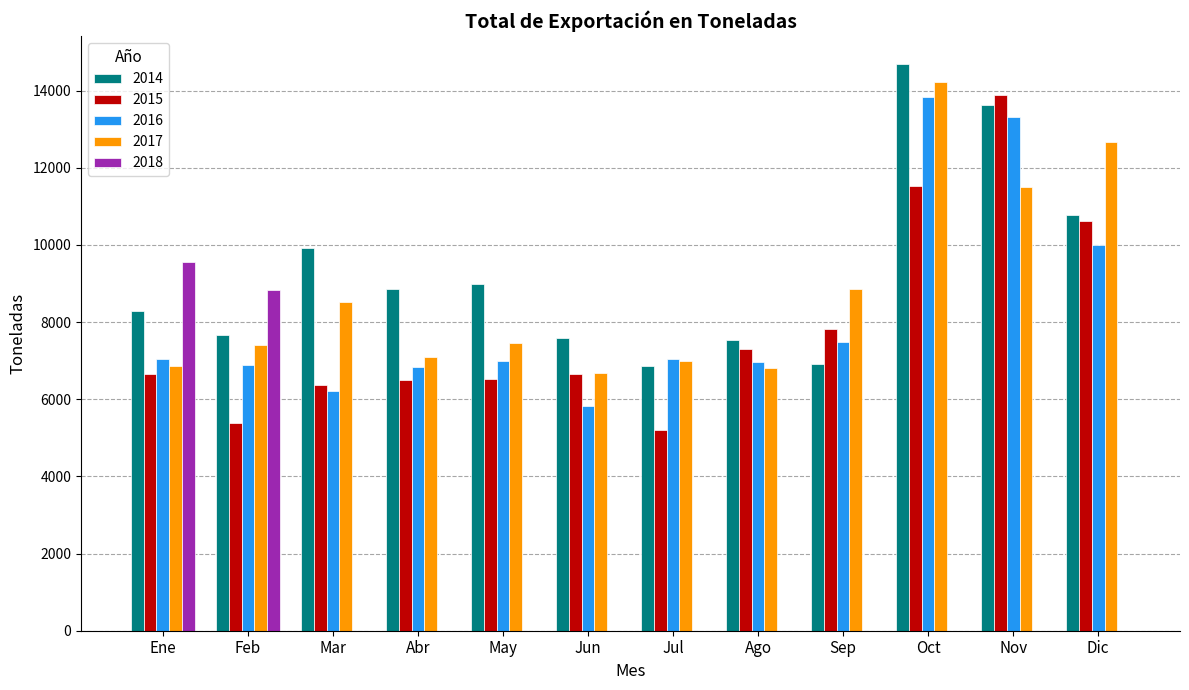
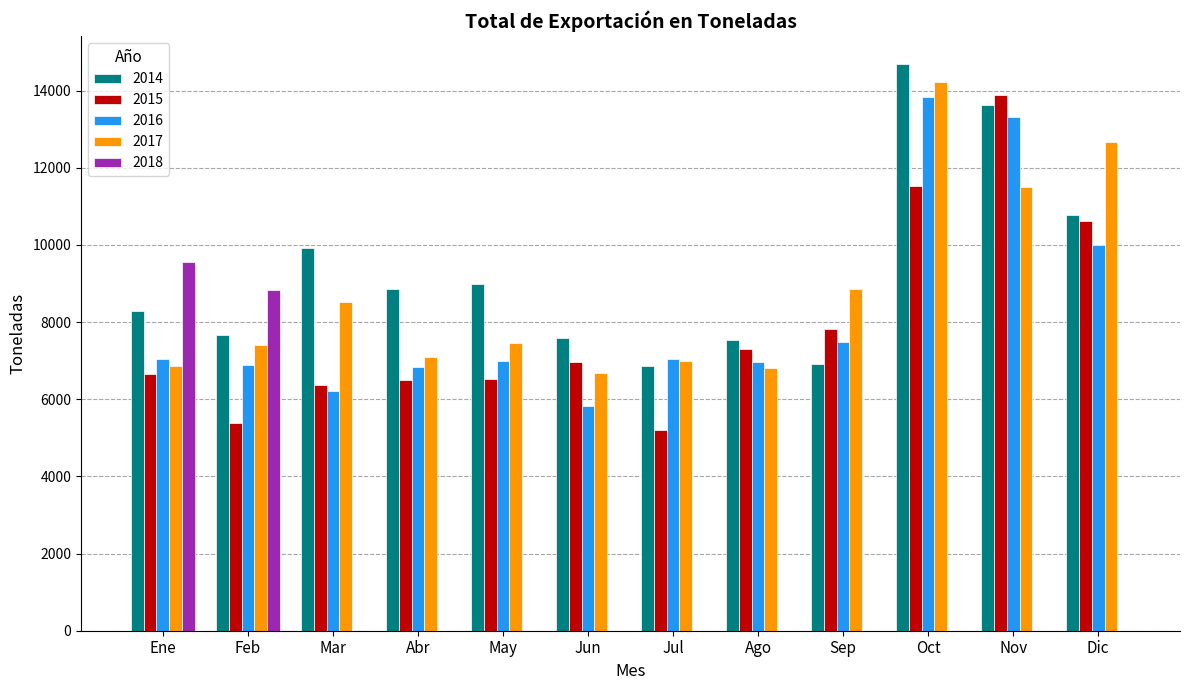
2015, Jun: 6700 -> 7000
